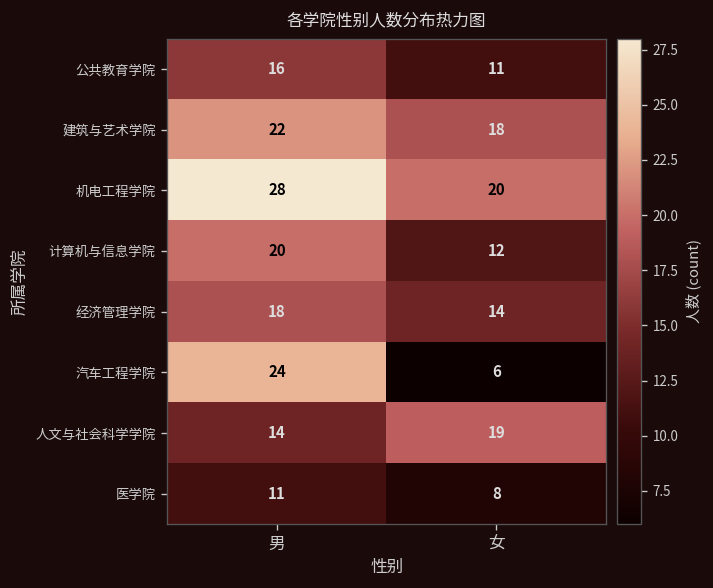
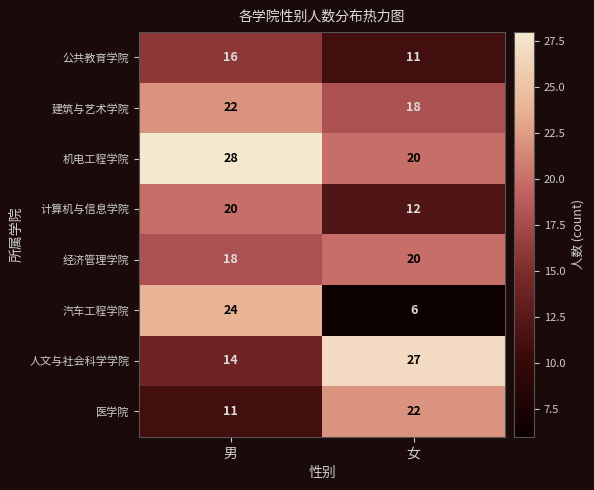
经济管理学院, 女: 14 -> 20
人文与社会科学学院, 女: 19 -> 27
医学院, 女: 8 -> 22
